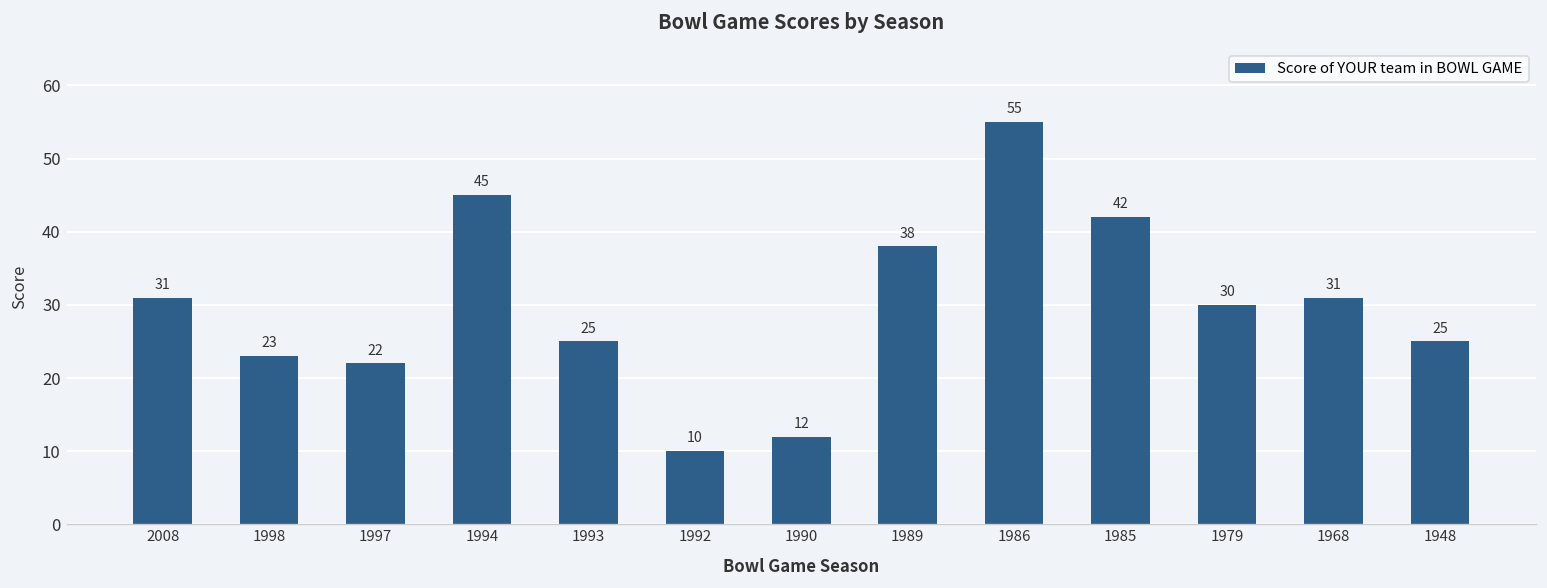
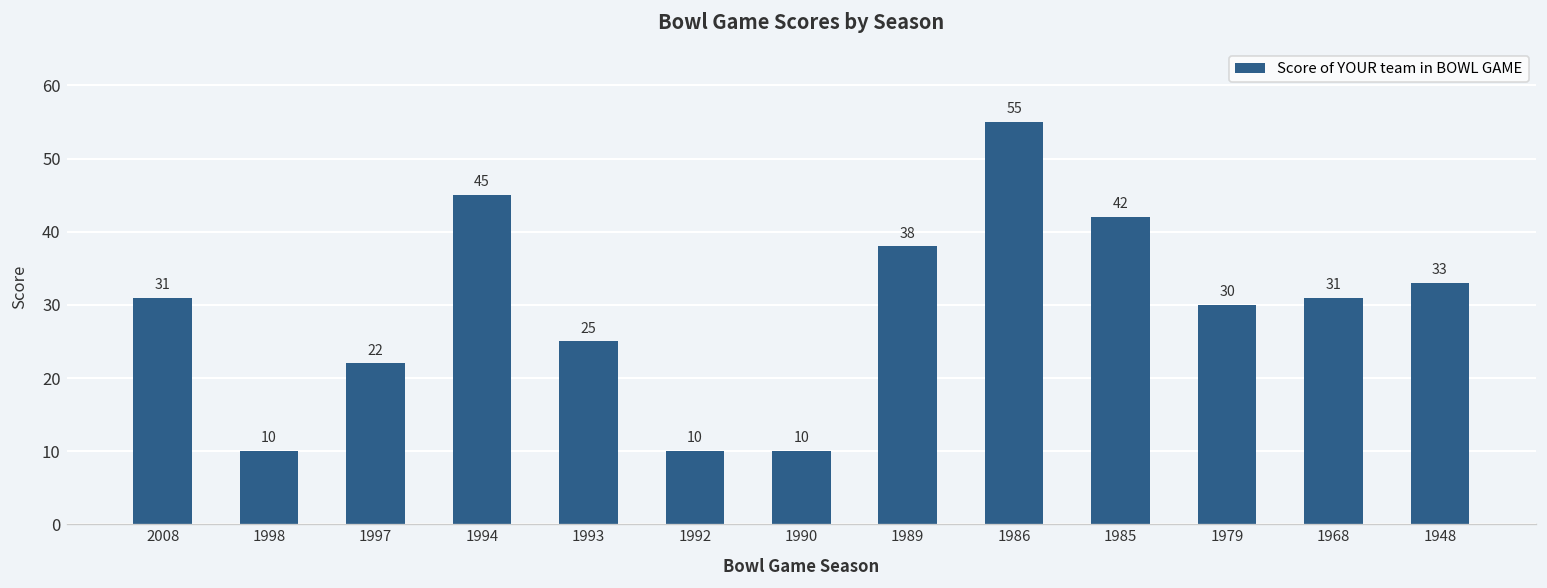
1998: 23 -> 10
1990: 12 -> 10
1948: 25 -> 33
